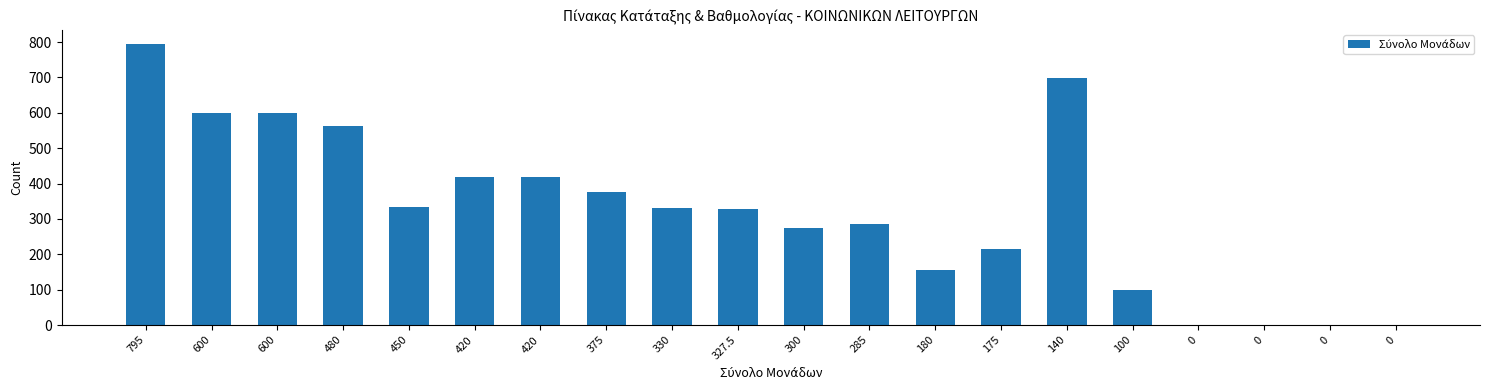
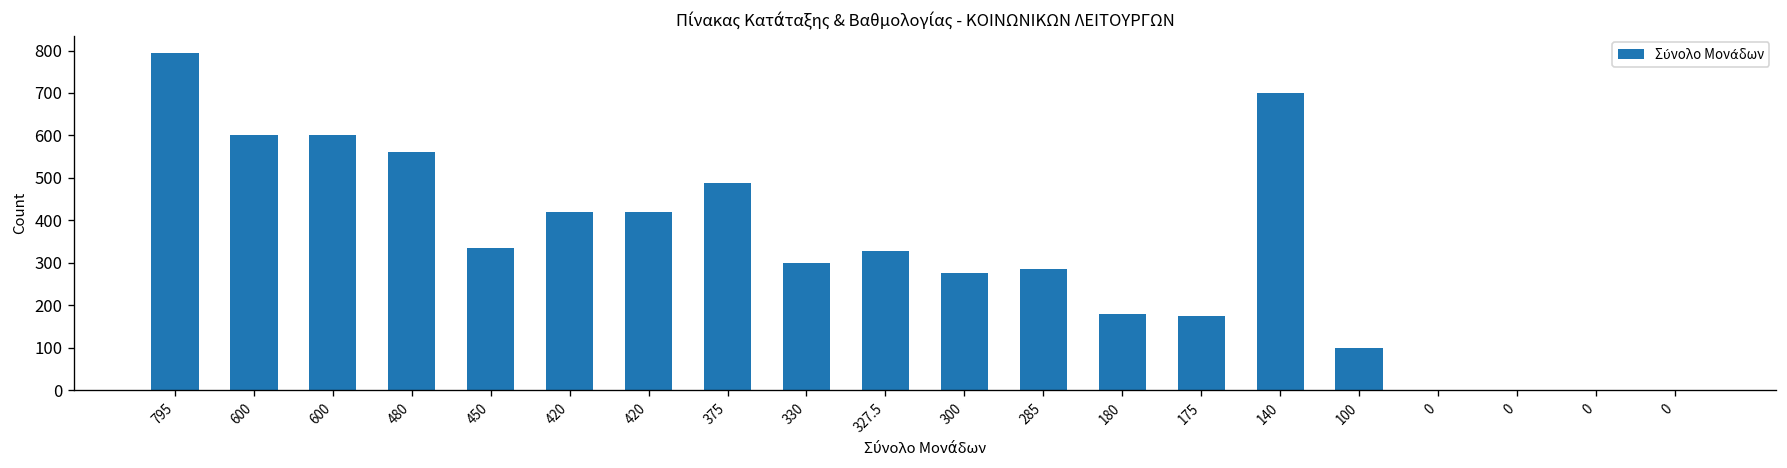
375: 380 -> 490
330: 330 -> 300
180: 160 -> 180
175: 210 -> 180
